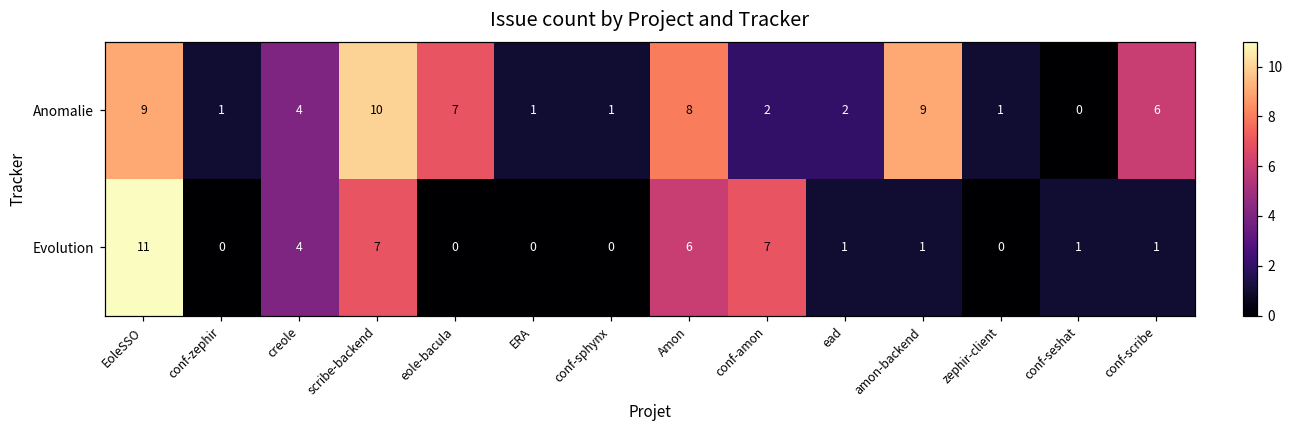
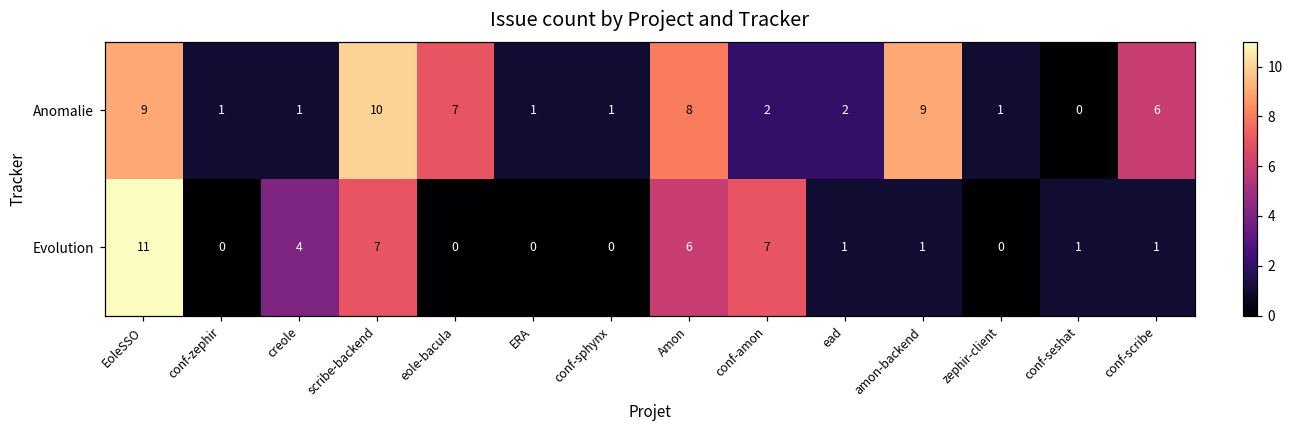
Anomalie, creole: 4 -> 1
